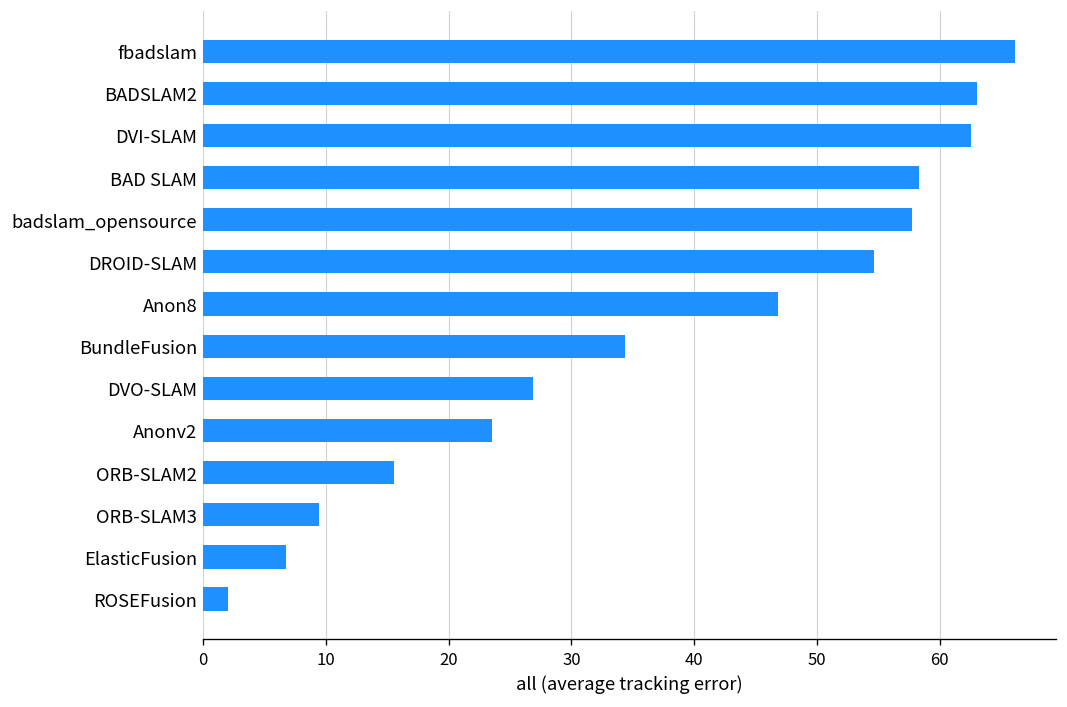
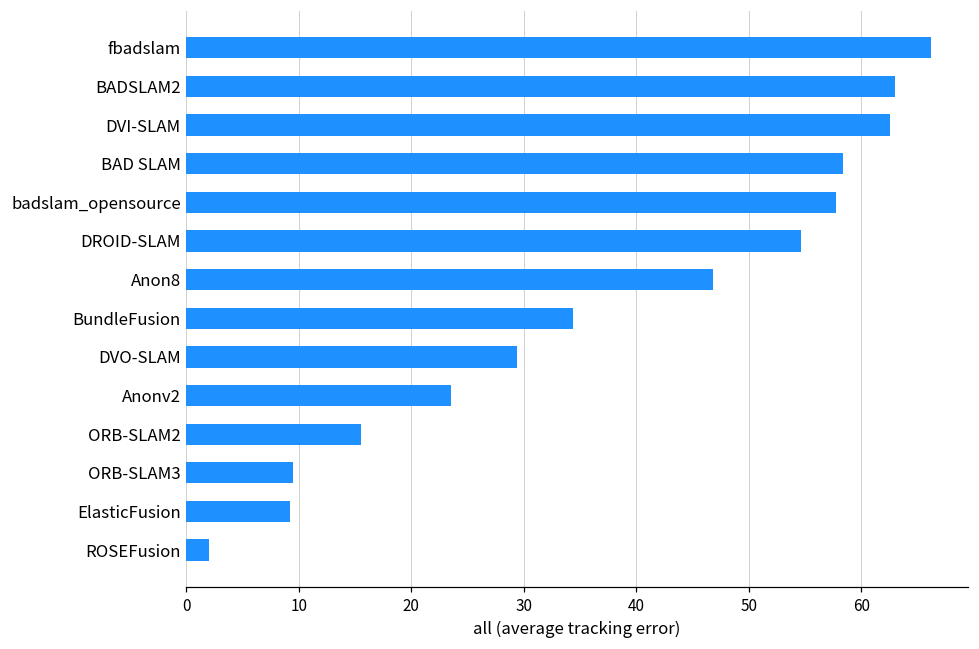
DVO-SLAM: 26.9 -> 29.4
ElasticFusion: 6.7 -> 9.3
